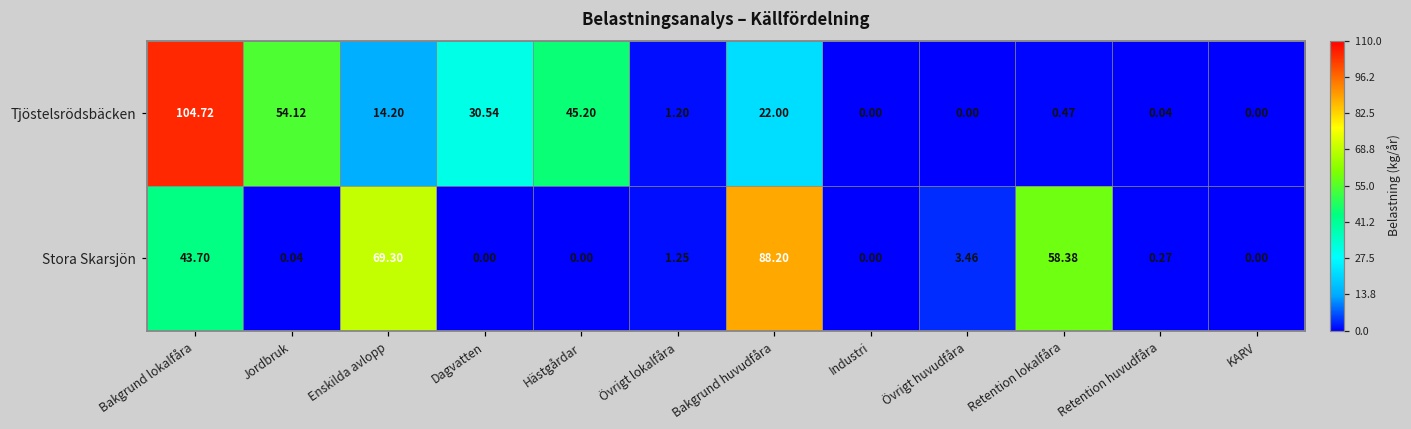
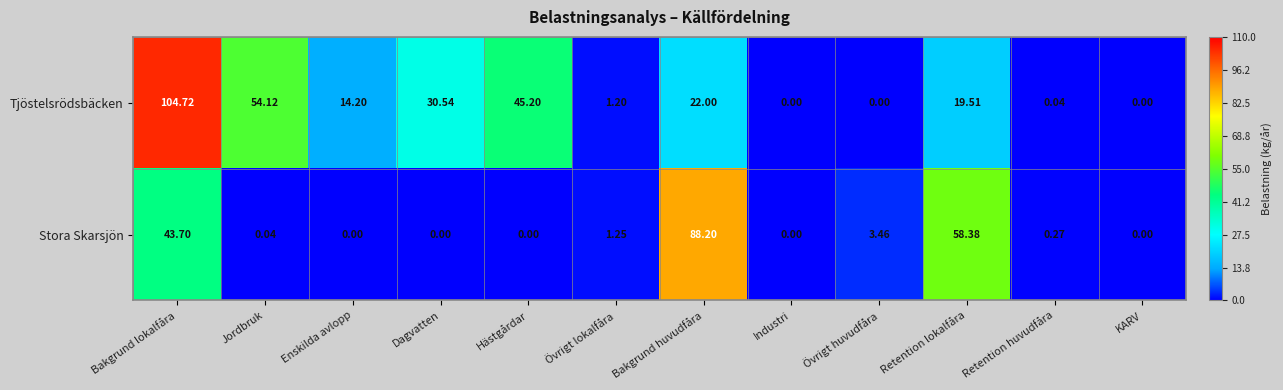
Tjöstelsrödsbäcken, Retention lokalfåra: 0.47 -> 19.51
Stora Skarsjön, Enskilda avlopp: 69.30 -> 0.00
